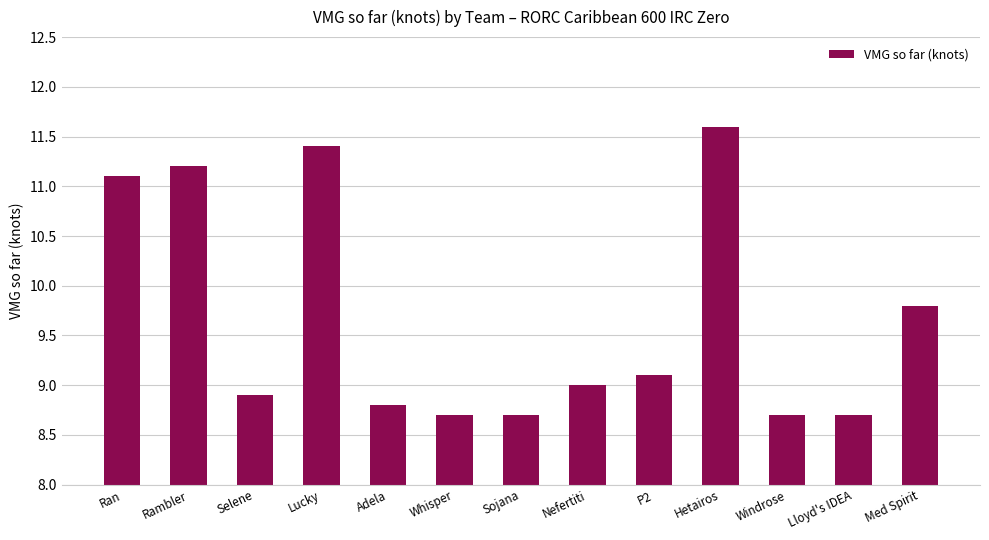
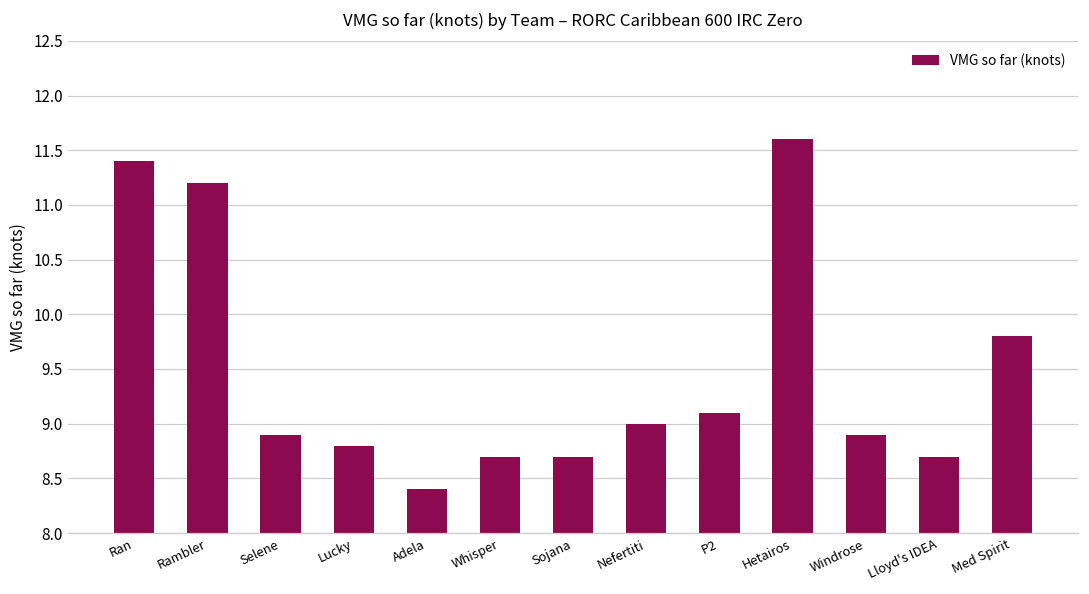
Ran: 11.1 -> 11.4
Lucky: 11.4 -> 8.8
Adela: 8.8 -> 8.4
Windrose: 8.7 -> 8.9
